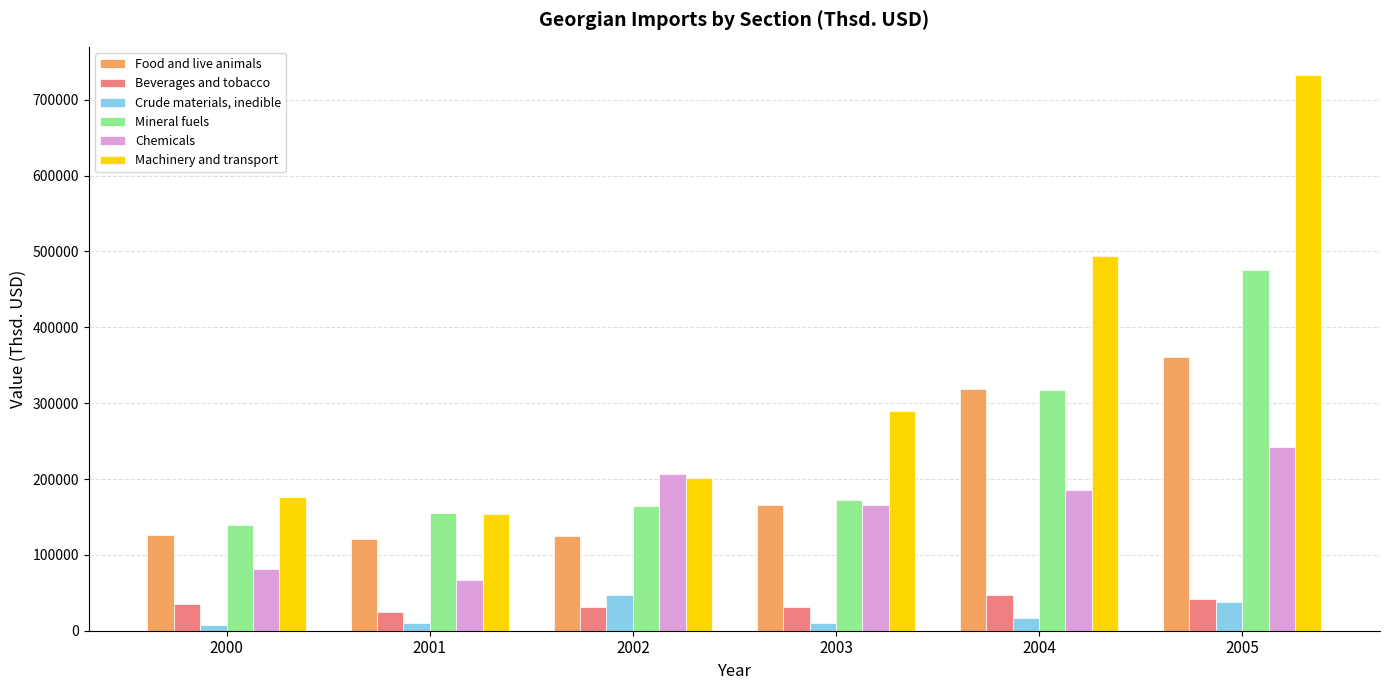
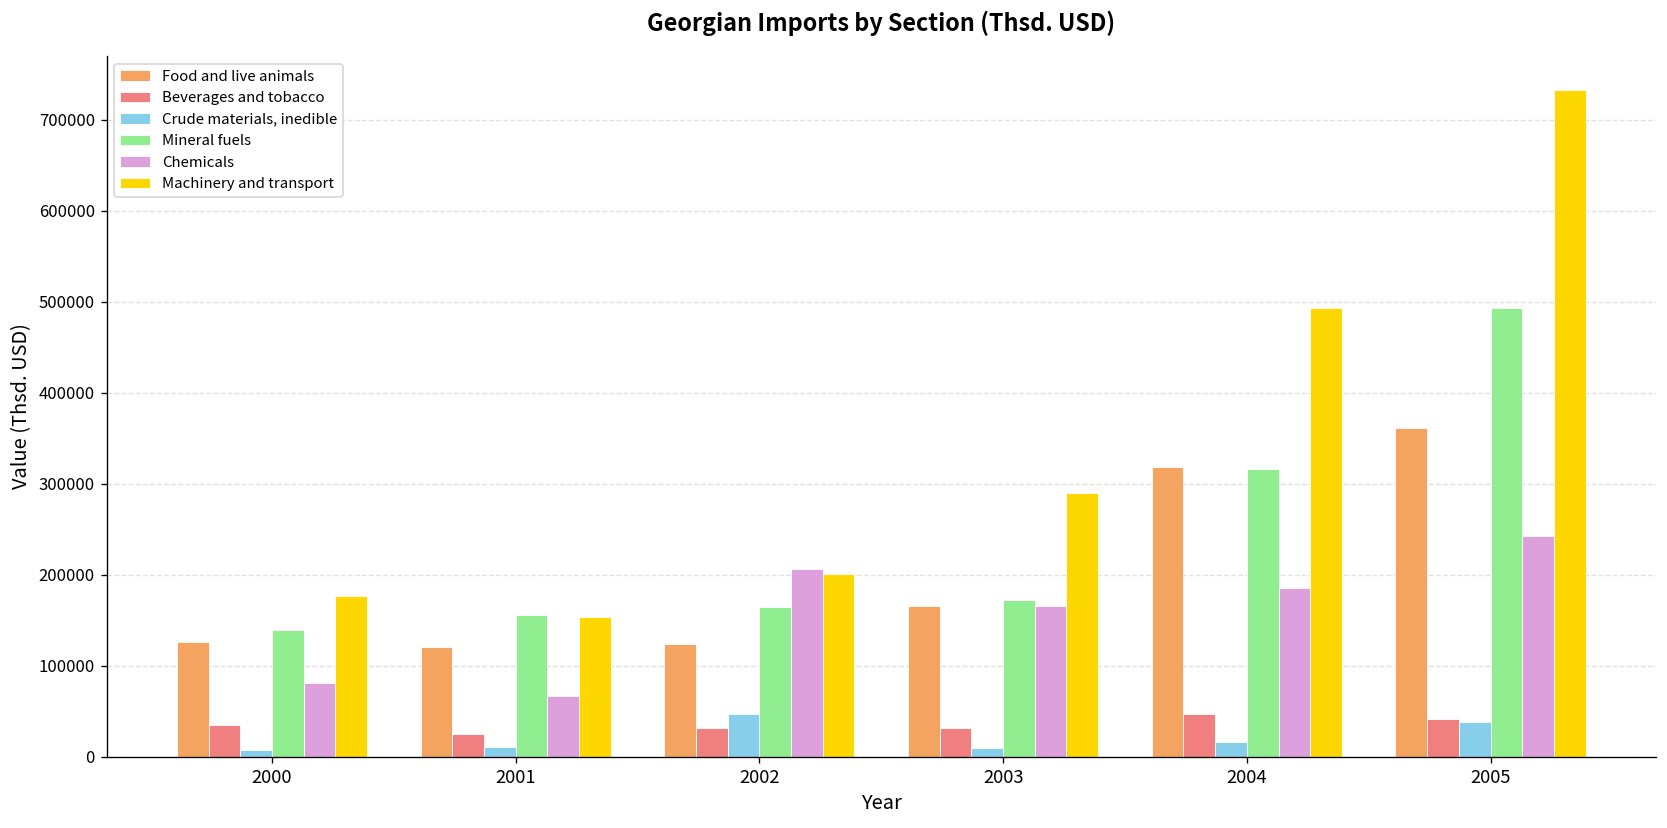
Mineral fuels, 2005: 480000 -> 490000
